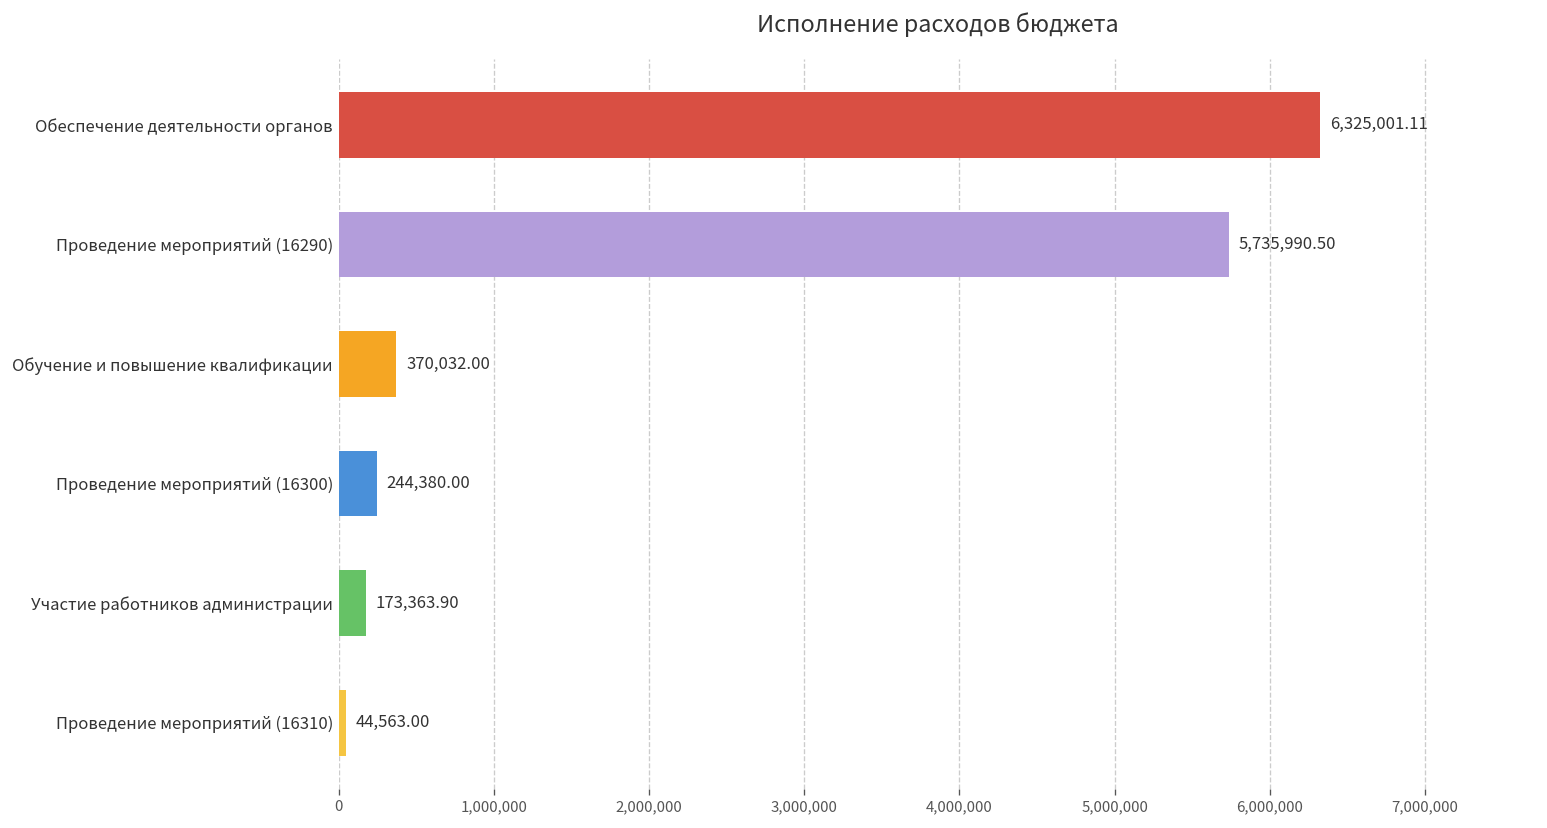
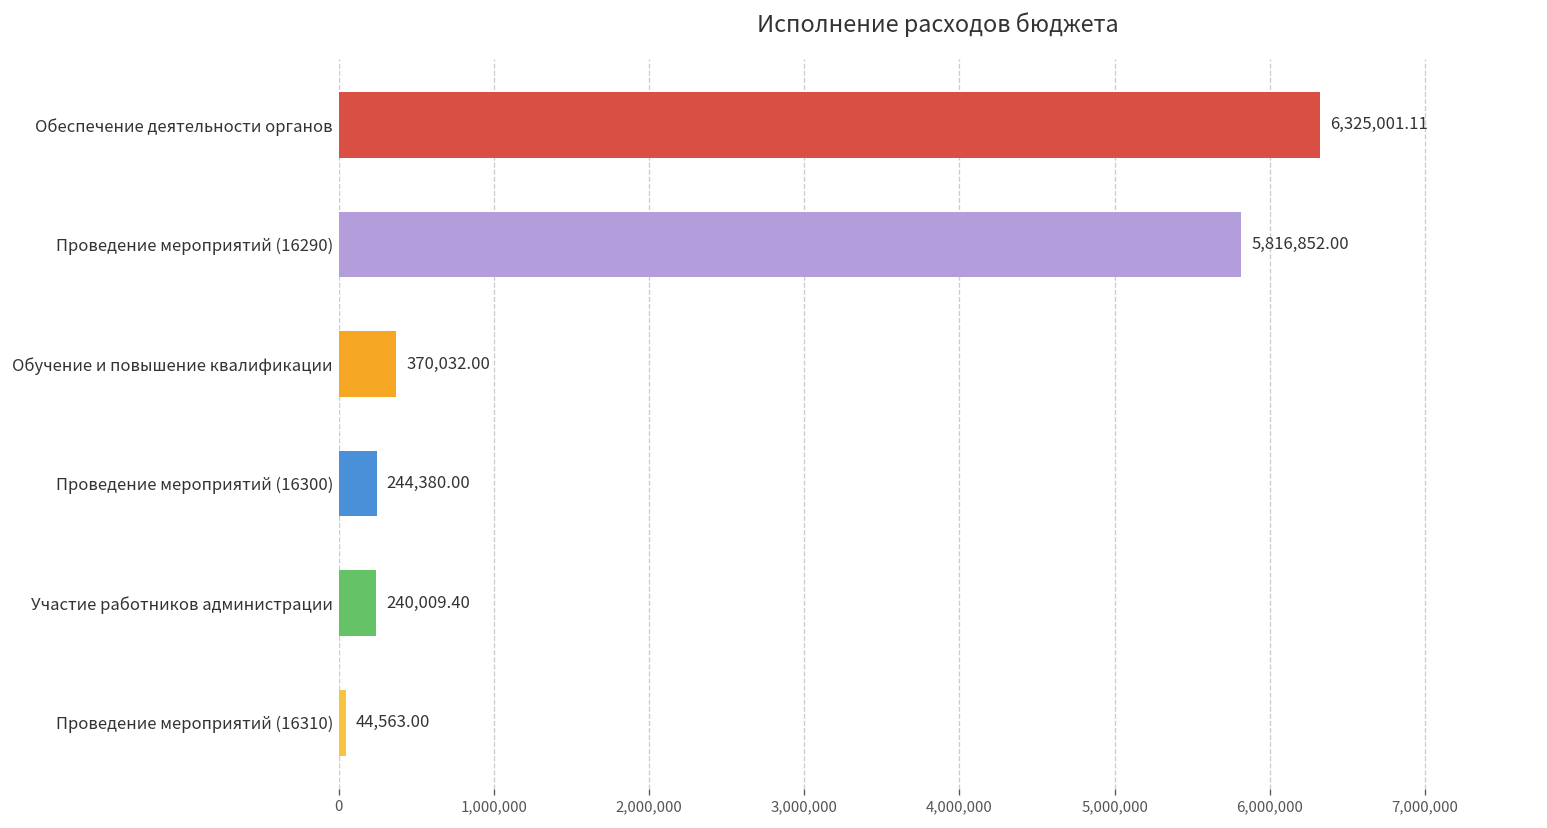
Проведение мероприятий (16290): 5,735,990.50 -> 5,816,852.00
Участие работников администрации: 173,363.90 -> 240,009.40
